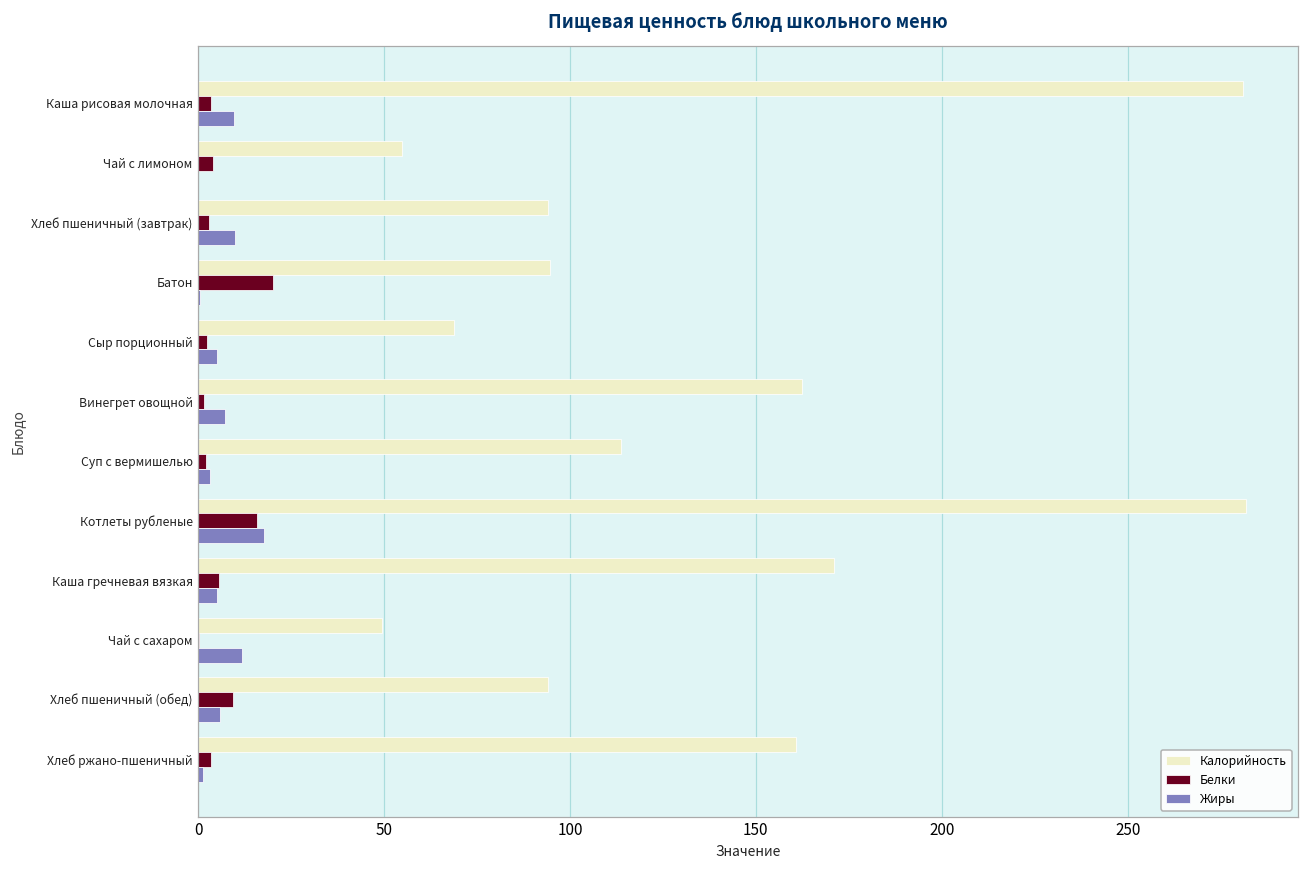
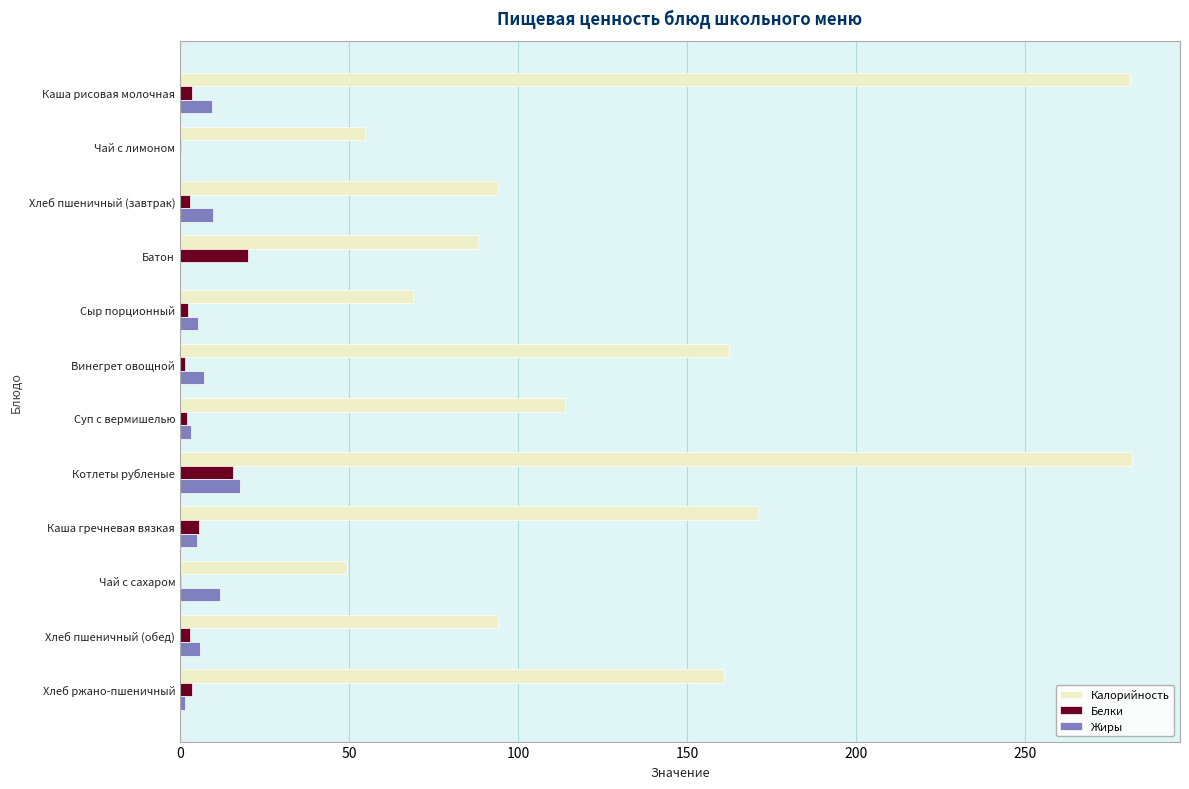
Белки, Чай с лимоном: 4 -> 0
Калорийность, Батон: 95 -> 88
Белки, Хлеб пшеничный (обед): 9 -> 3
